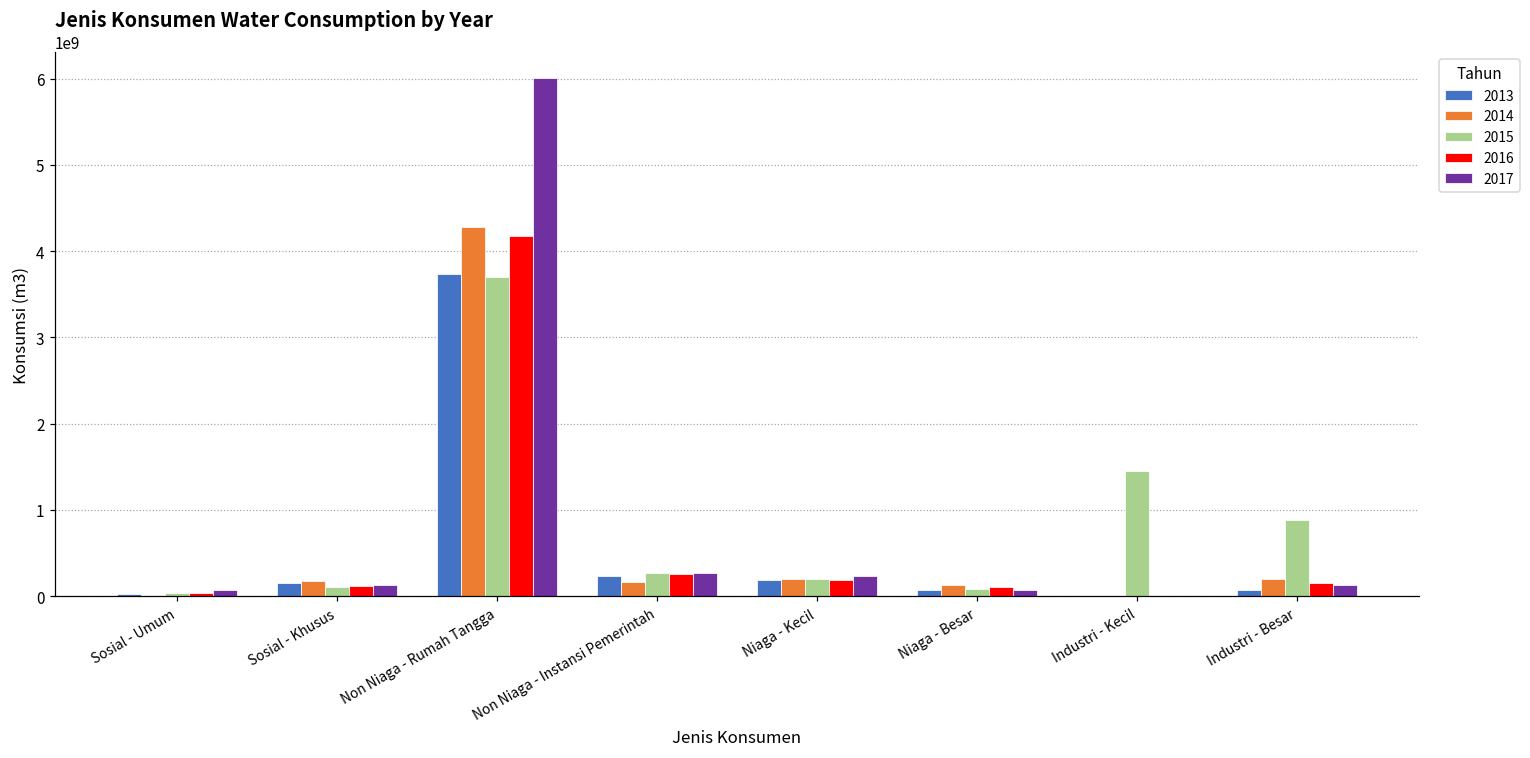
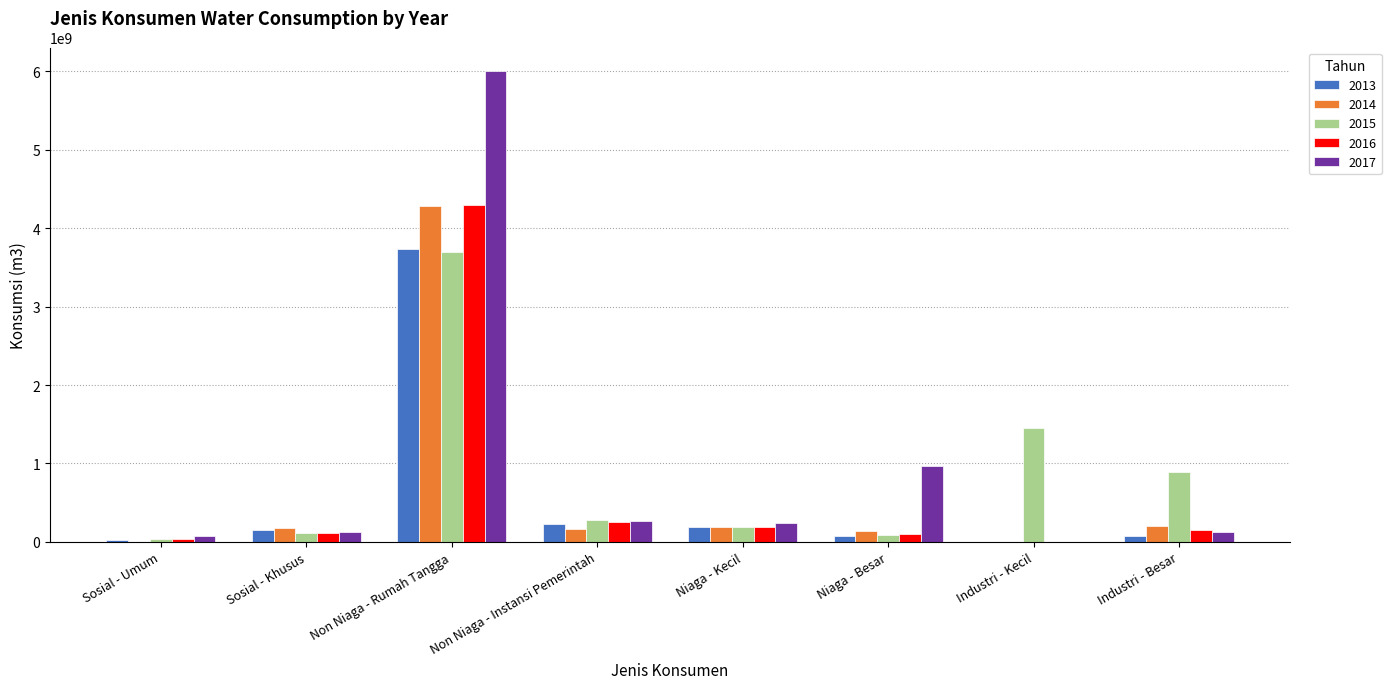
2016, Non Niaga - Rumah Tangga: 4200000000 -> 4300000000
2017, Niaga - Besar: 100000000 -> 1000000000
